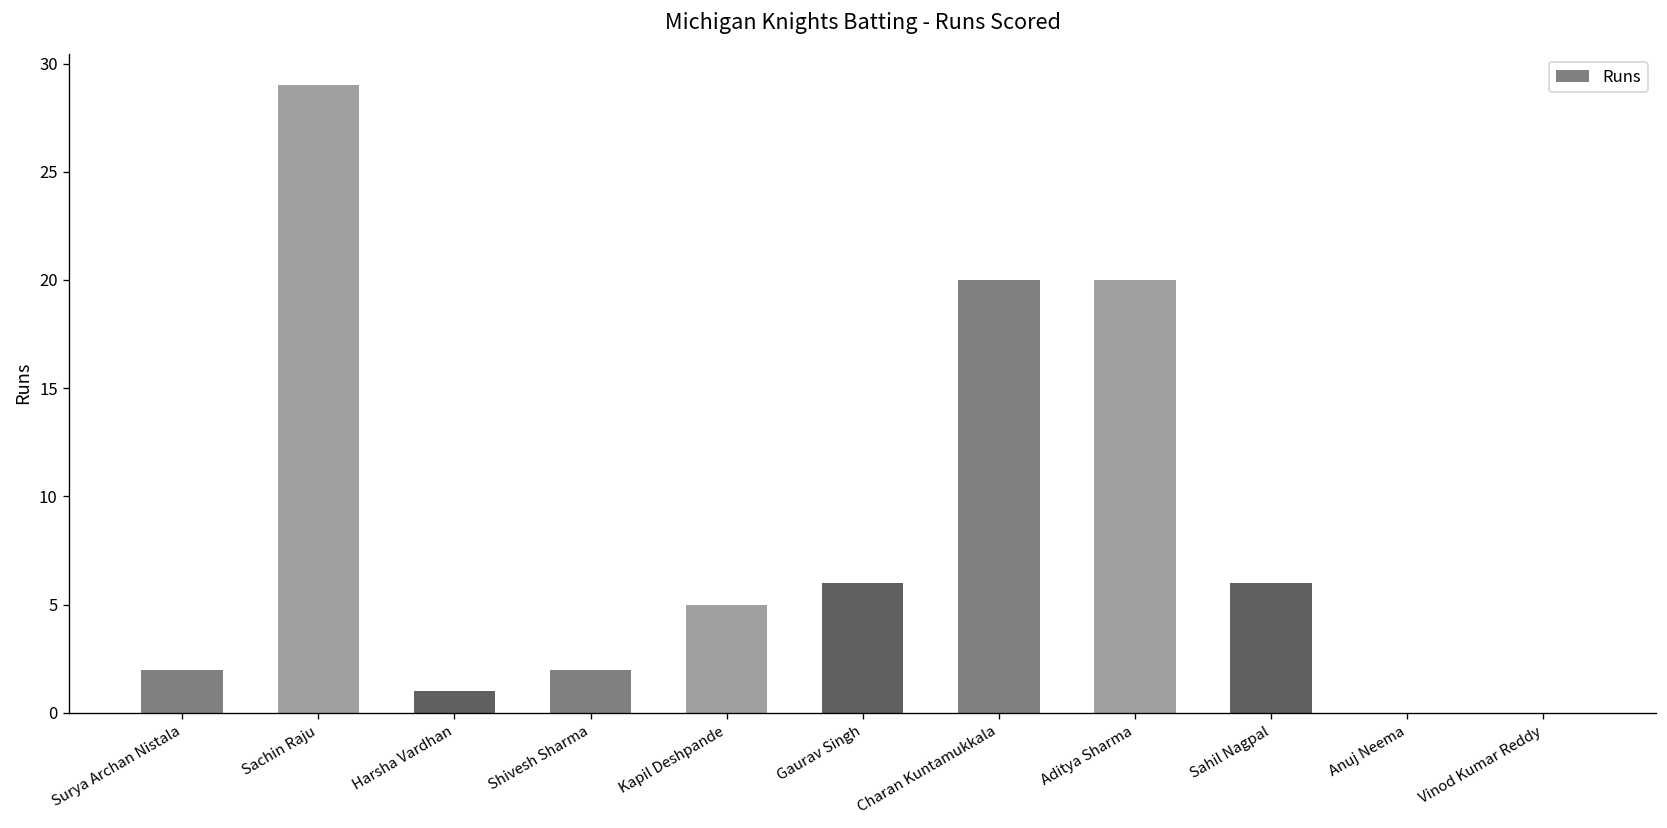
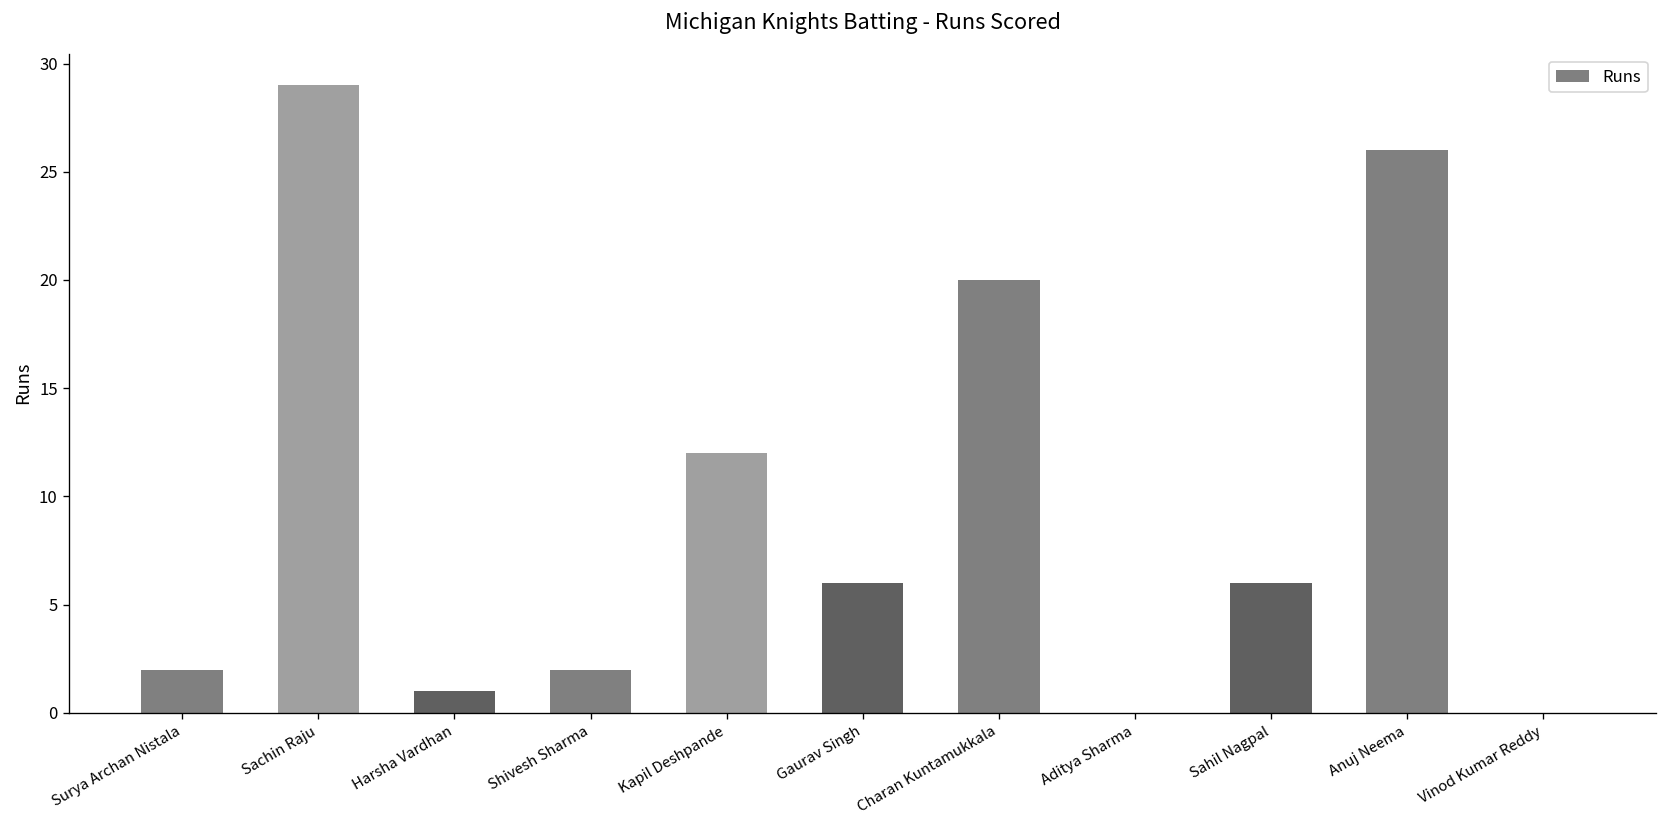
Kapil Deshpande: 5 -> 12
Aditya Sharma: 20 -> 0
Anuj Neema: 0 -> 26
